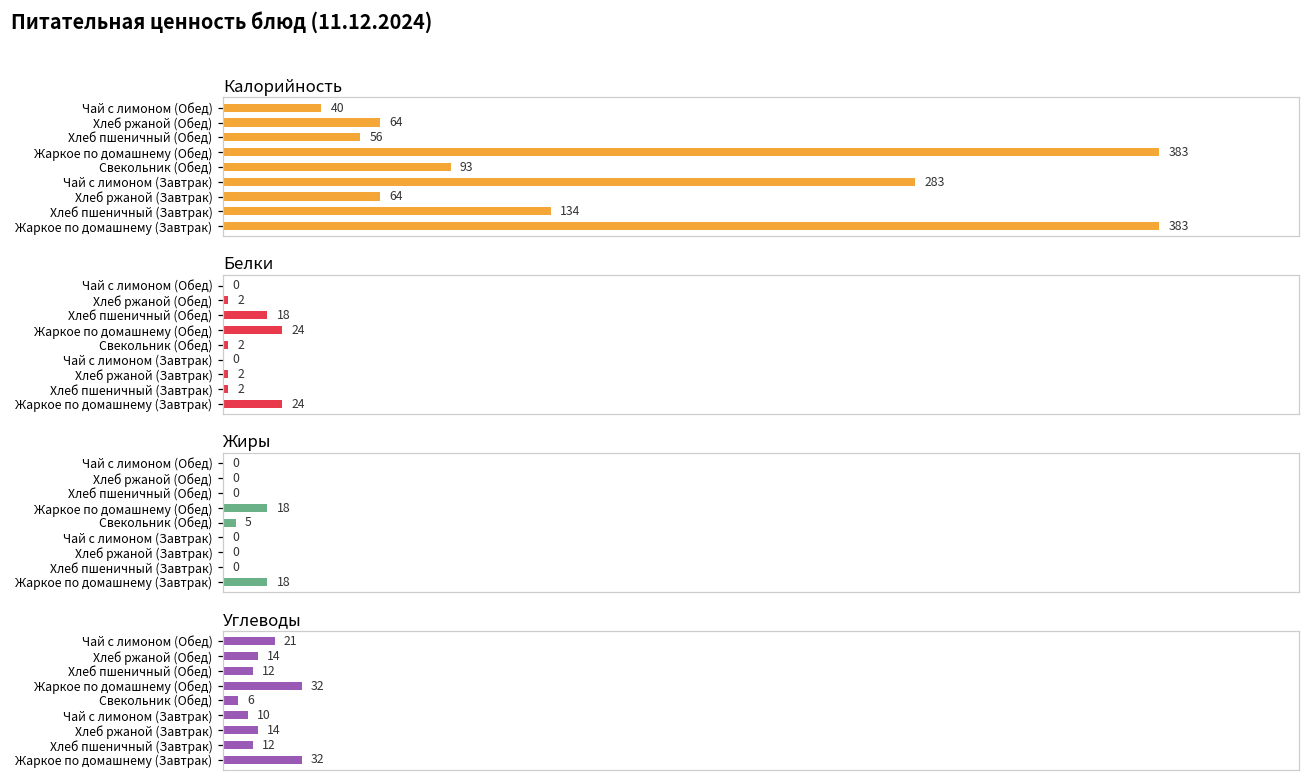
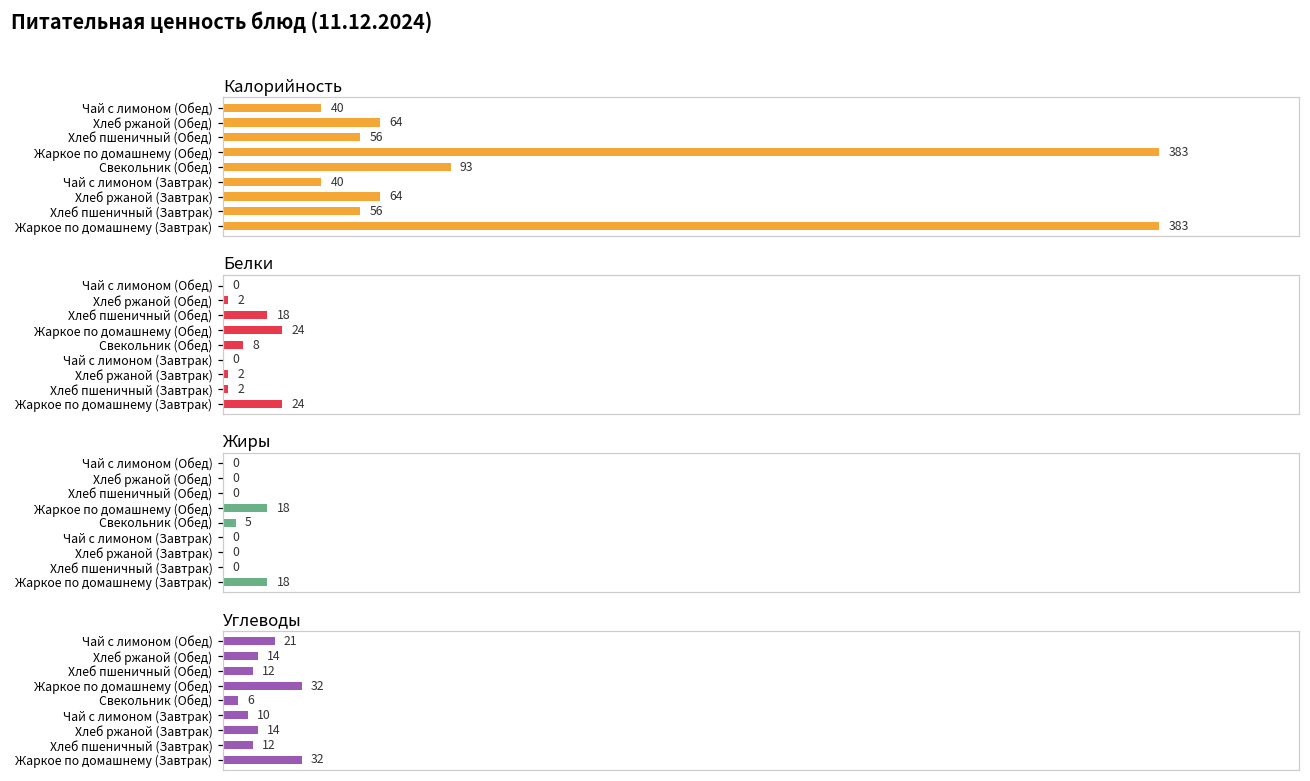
Калорийность, Чай с лимоном (Завтрак): 283 -> 40
Калорийность, Хлеб пшеничный (Завтрак): 134 -> 56
Белки, Свекольник (Обед): 2 -> 8
